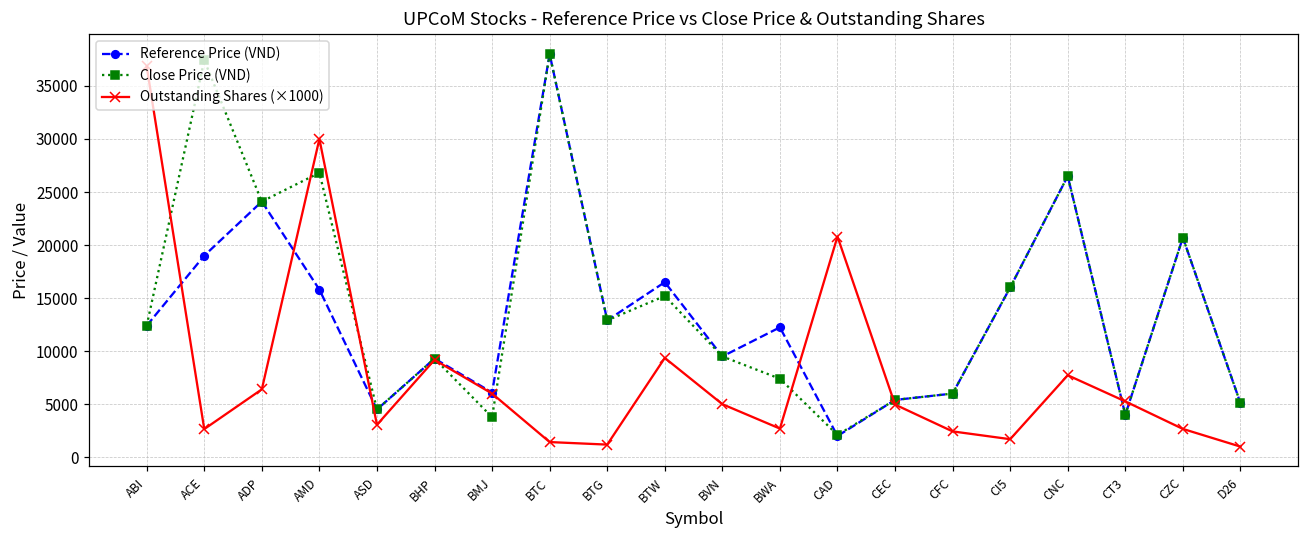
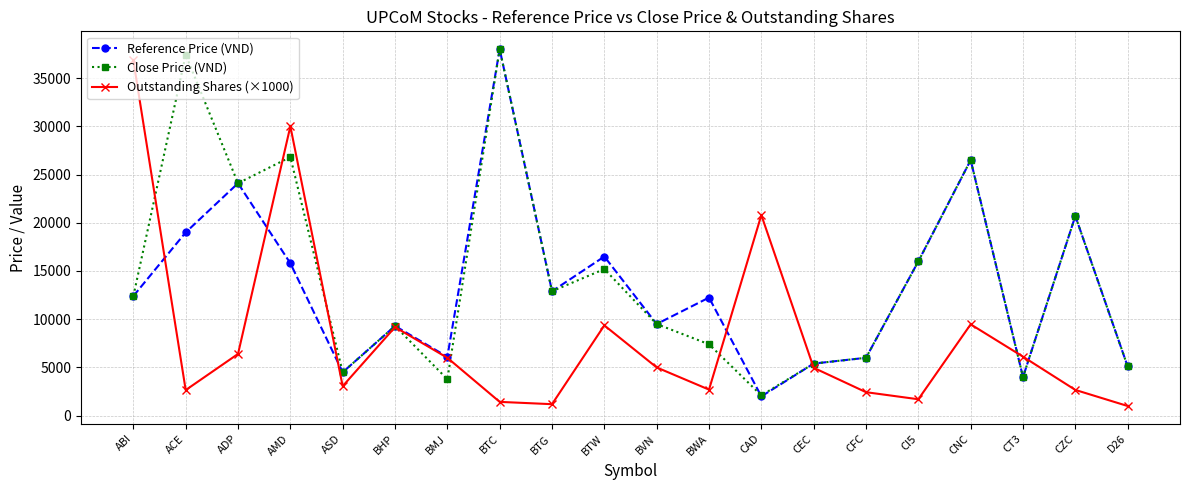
Outstanding Shares (×1000), CNC: 8000 -> 9000
Outstanding Shares (×1000), CT3: 5000 -> 6000
